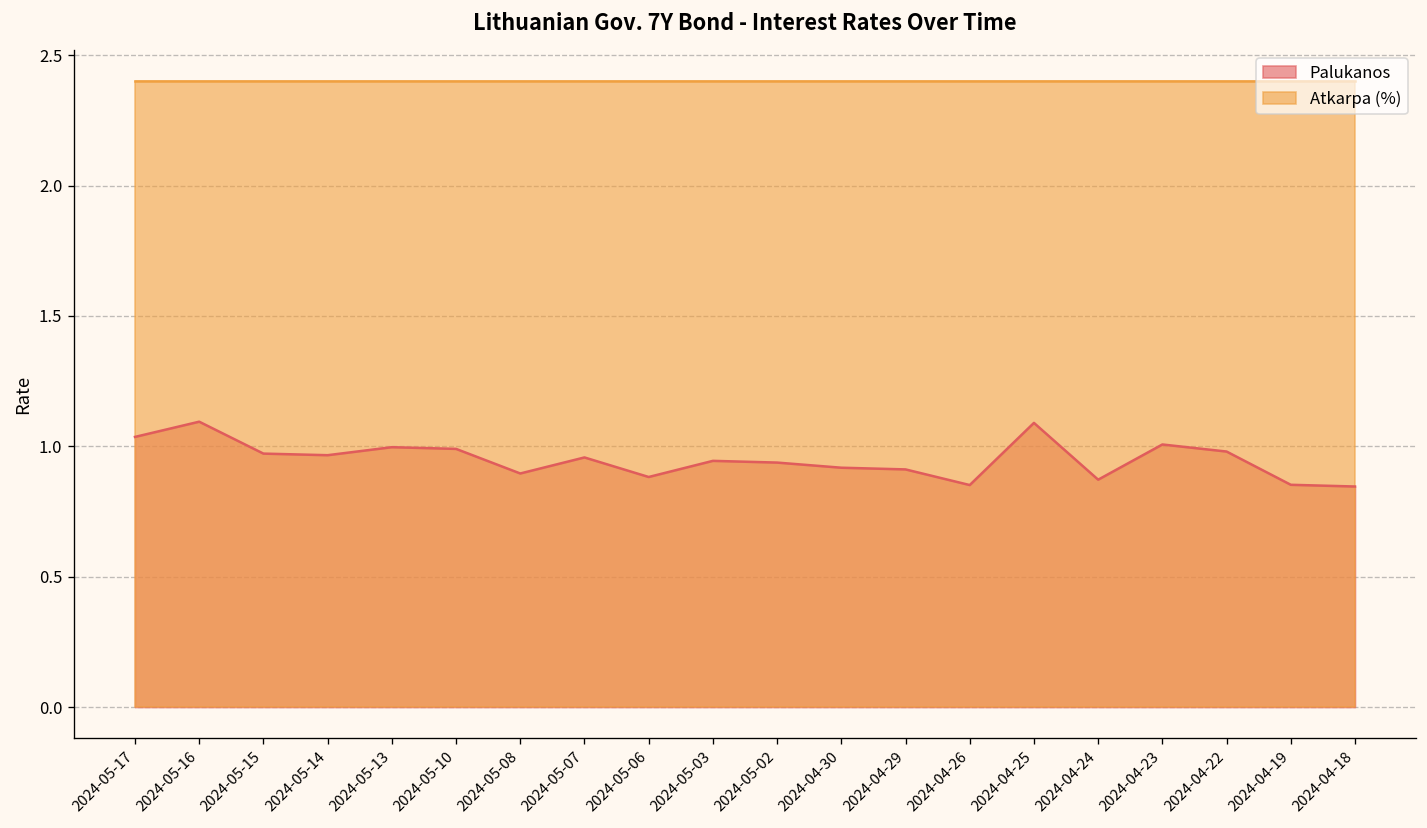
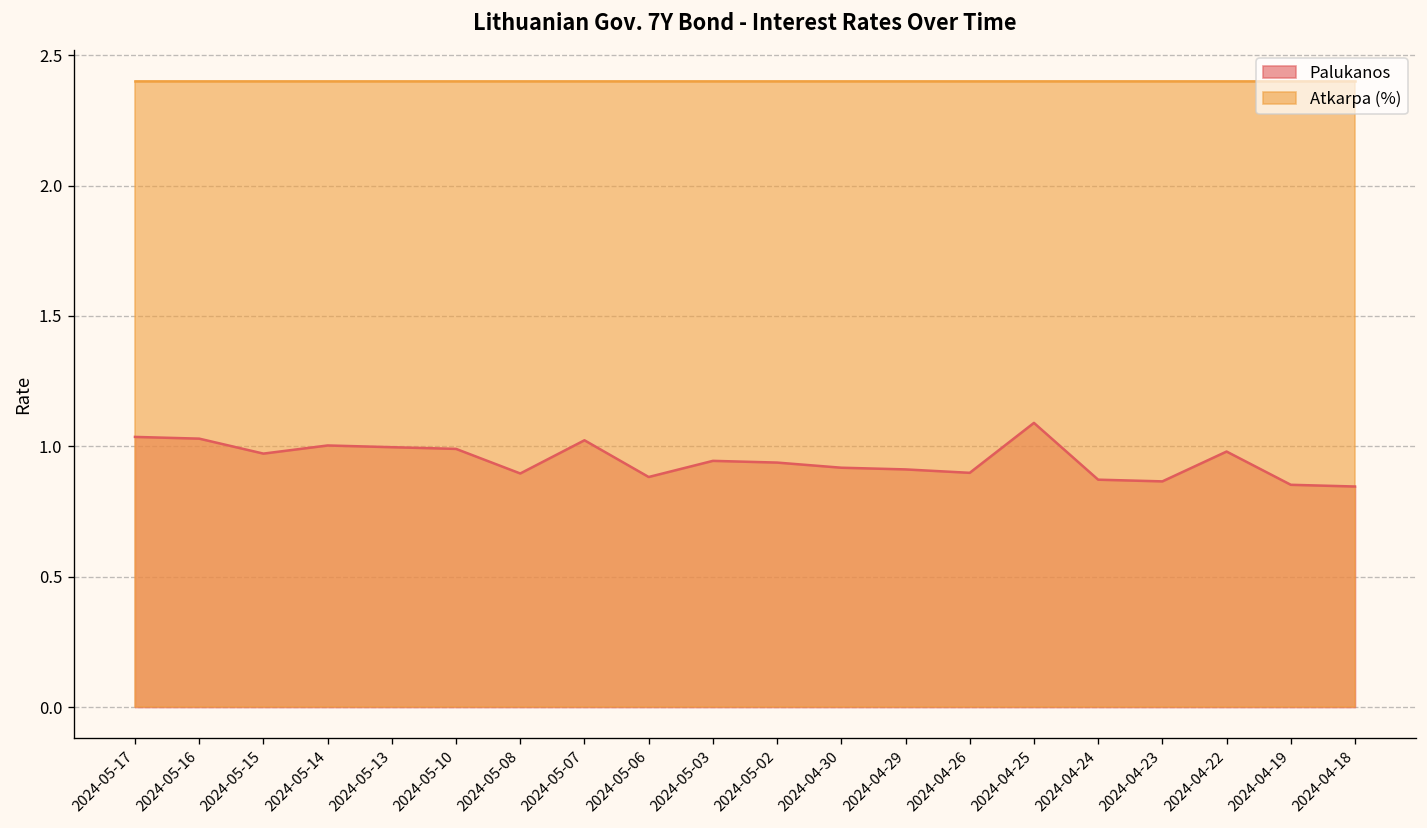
Palukanos, 2024-05-16: 1.09 -> 1.03
Palukanos, 2024-05-14: 0.97 -> 1.00
Palukanos, 2024-05-07: 0.96 -> 1.02
Palukanos, 2024-04-26: 0.85 -> 0.90
Palukanos, 2024-04-23: 1.01 -> 0.87
